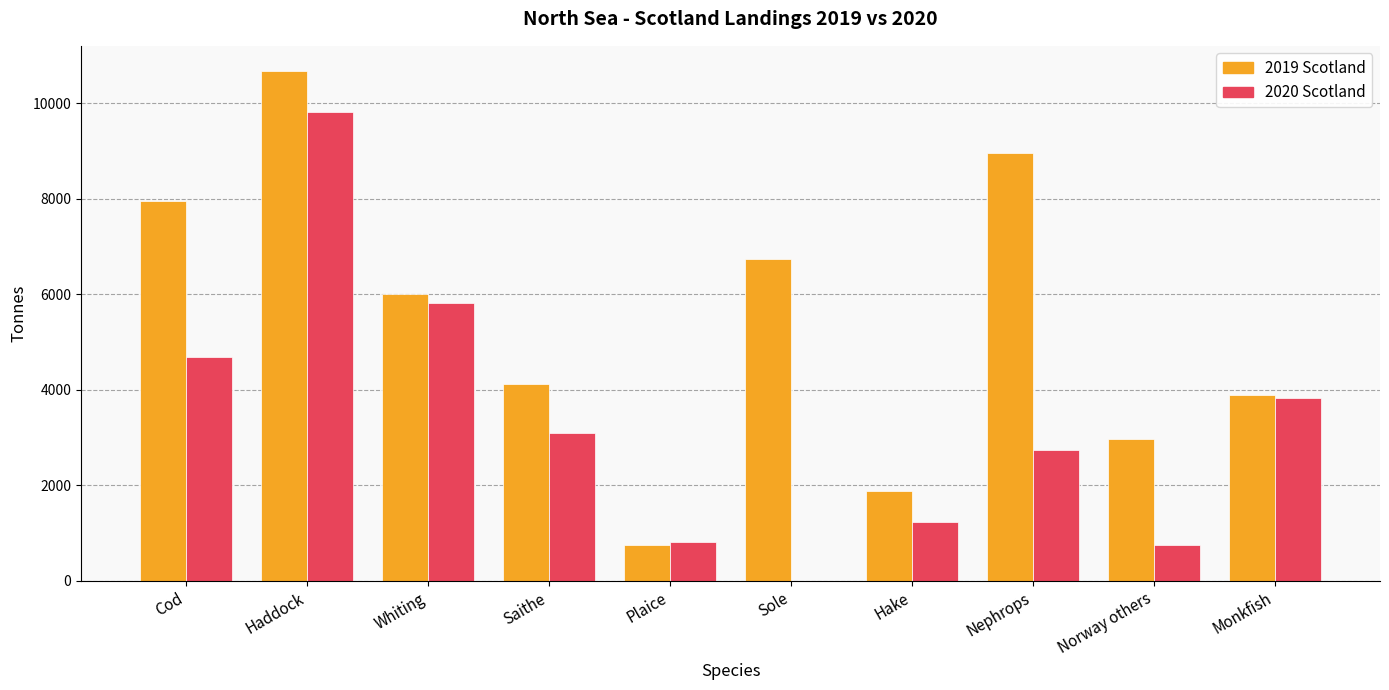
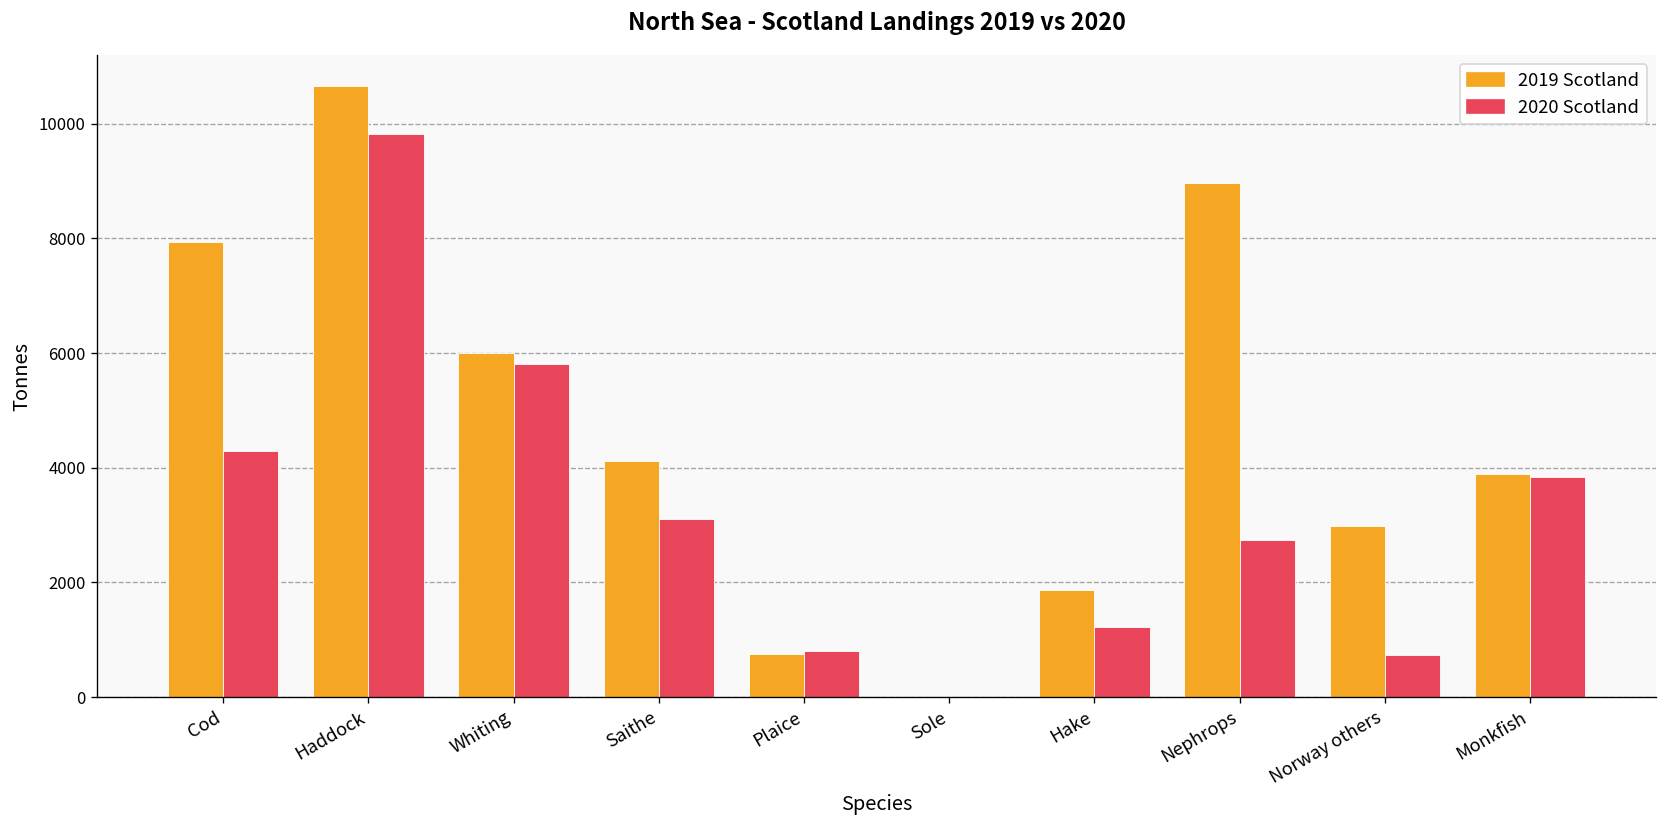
2020 Scotland, Cod: 4700 -> 4300
2019 Scotland, Sole: 6700 -> 0
